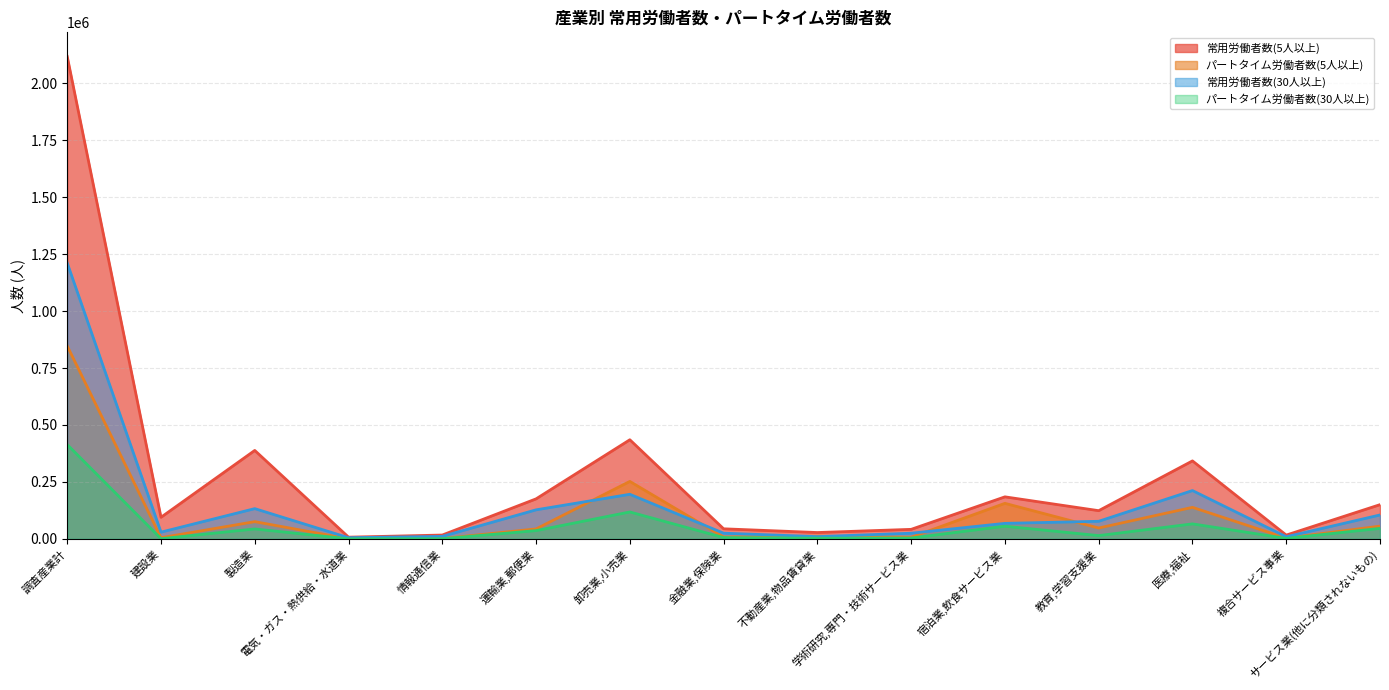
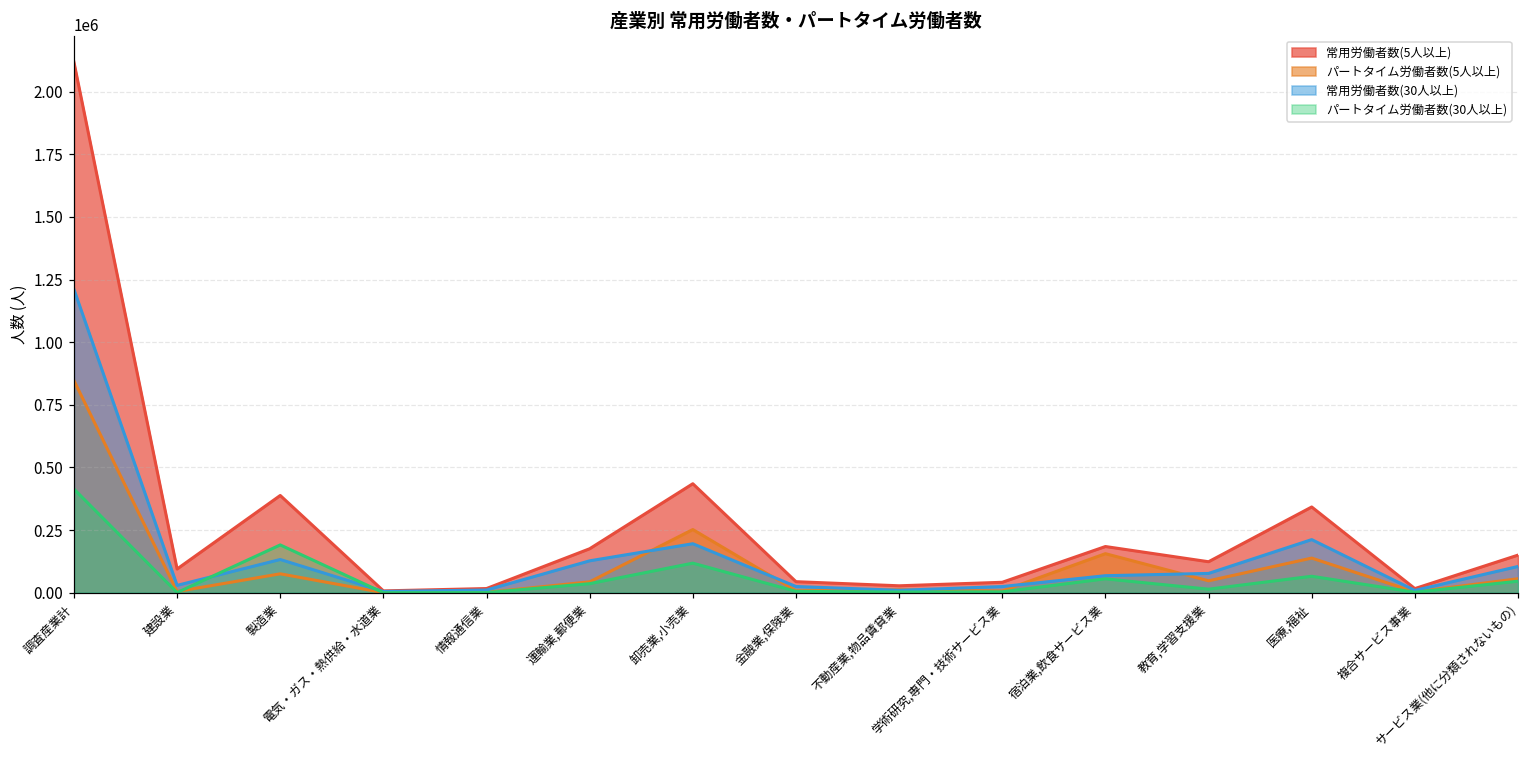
パートタイム労働者数(30人以上), 製造業: 40000 -> 190000
